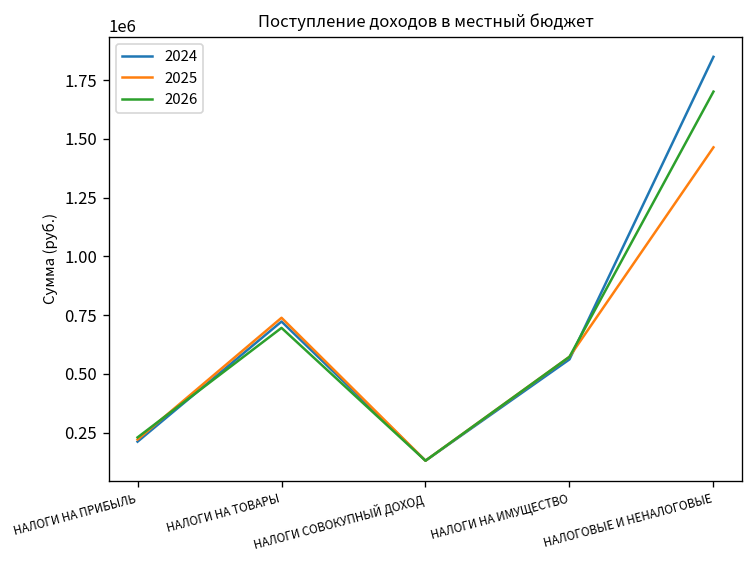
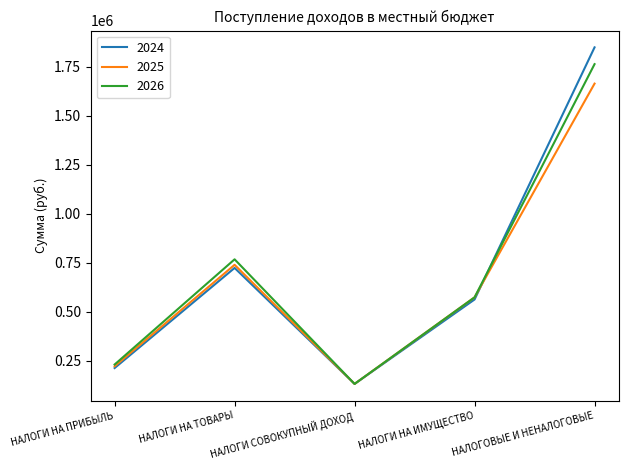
2026, НАЛОГИ НА ТОВАРЫ: 700000 -> 770000
2025, НАЛОГОВЫЕ И НЕНАЛОГОВЫЕ: 1460000 -> 1660000
2026, НАЛОГОВЫЕ И НЕНАЛОГОВЫЕ: 1700000 -> 1760000
